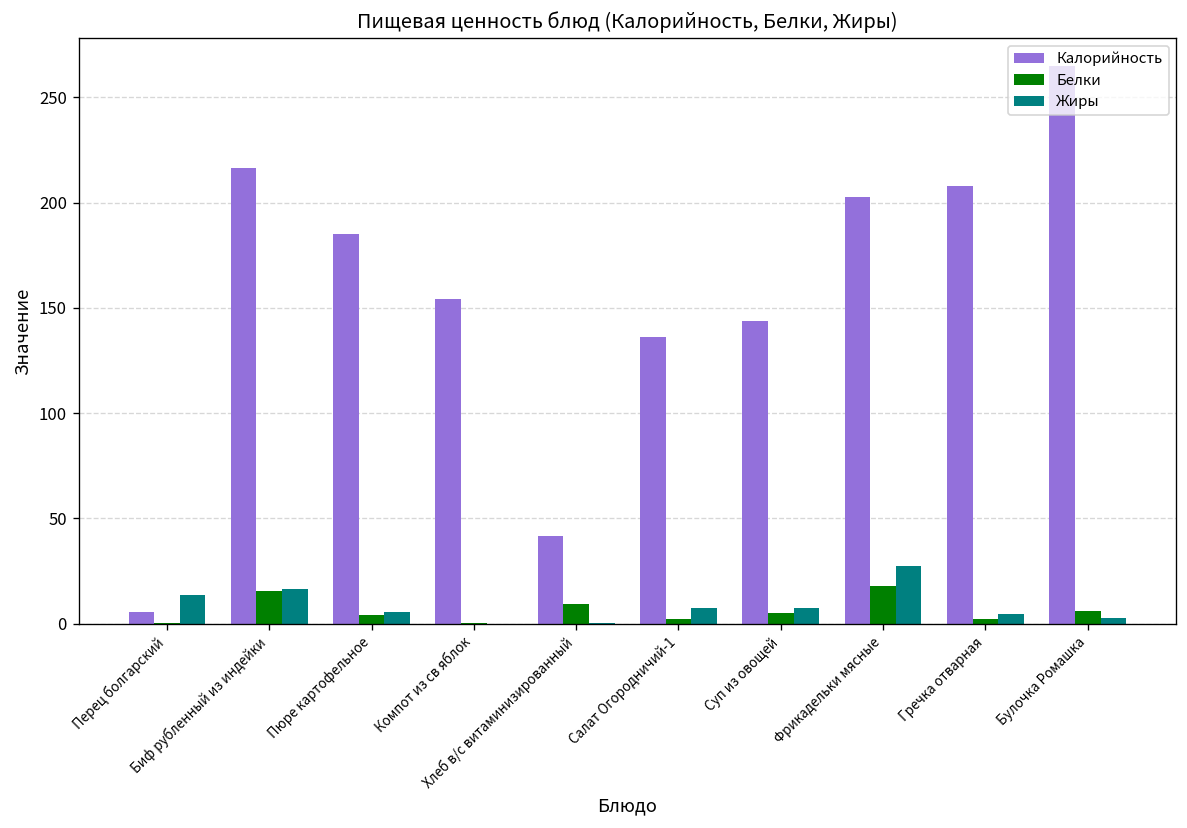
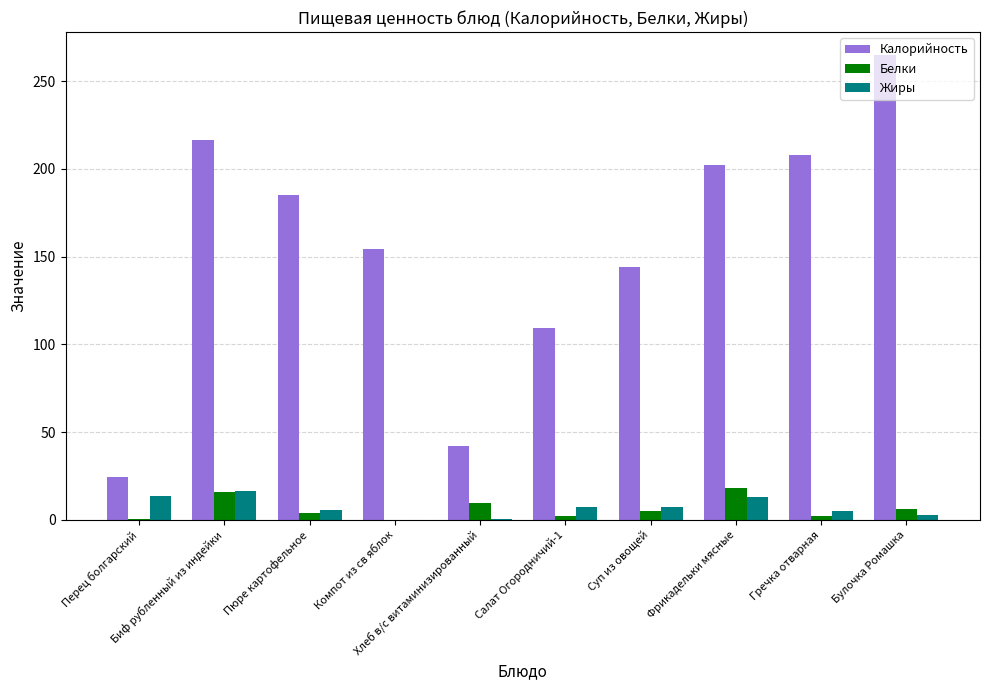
Калорийность, Перец болгарский: 6 -> 25
Калорийность, Салат Огородничий-1: 136 -> 109
Жиры, Фрикадельки мясные: 28 -> 13
